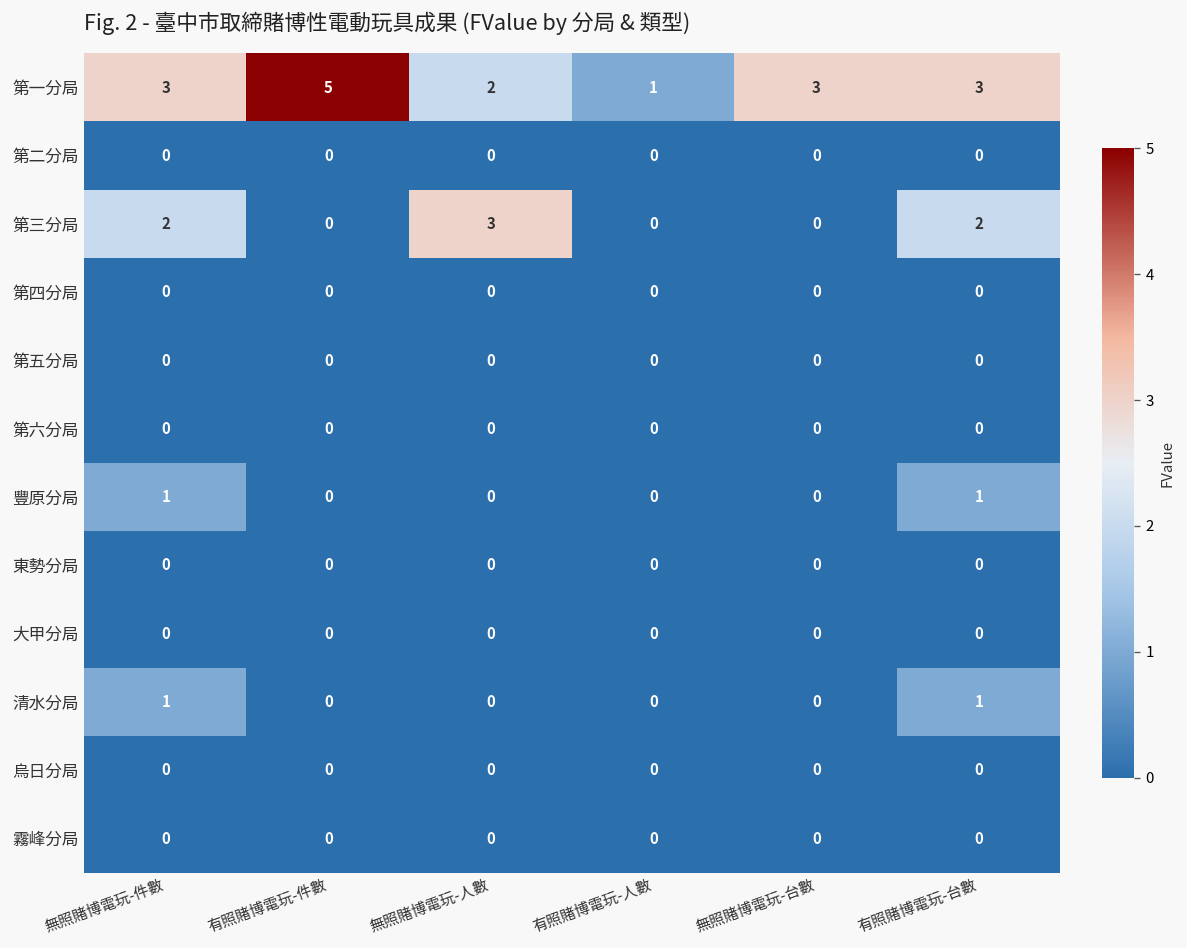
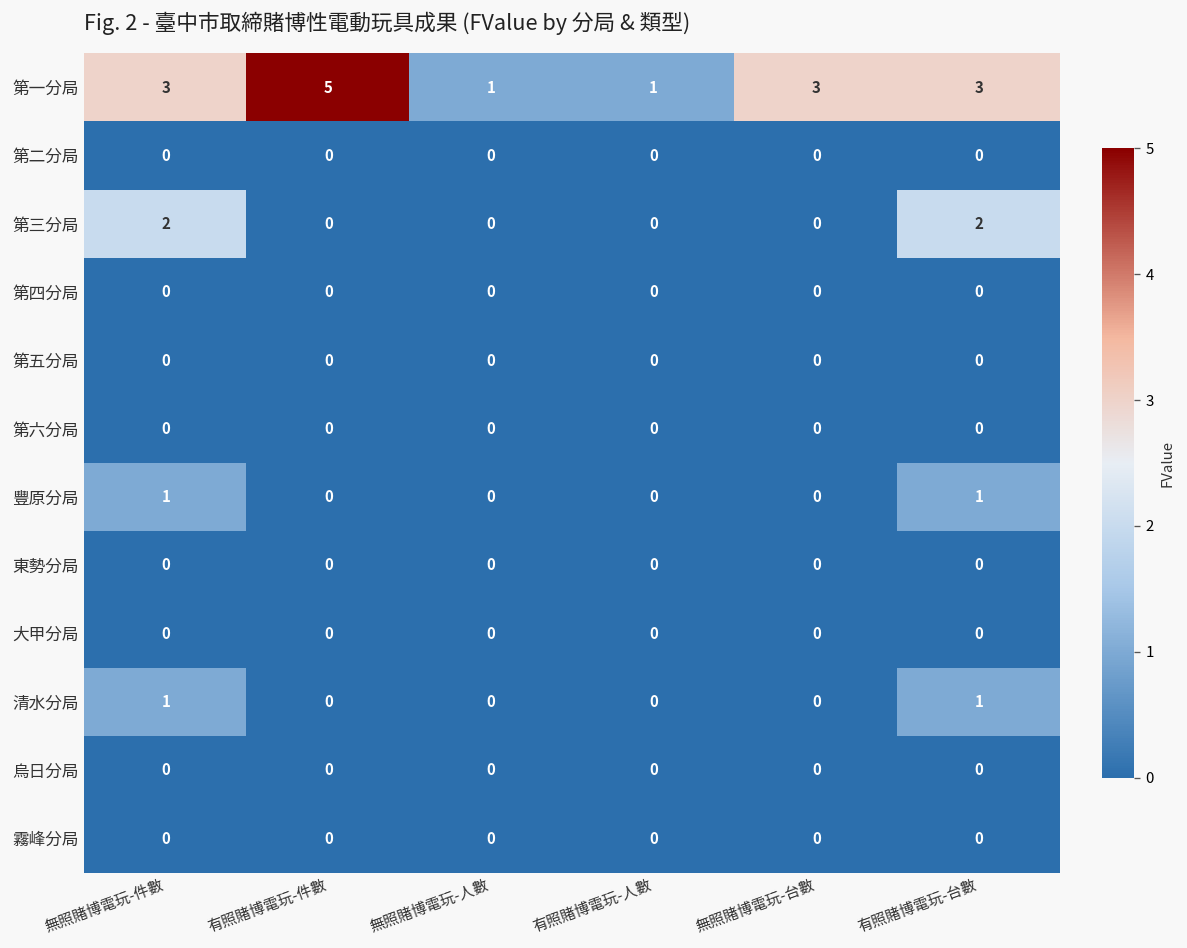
第一分局, 無照賭博電玩-人數: 2 -> 1
第三分局, 無照賭博電玩-人數: 3 -> 0
